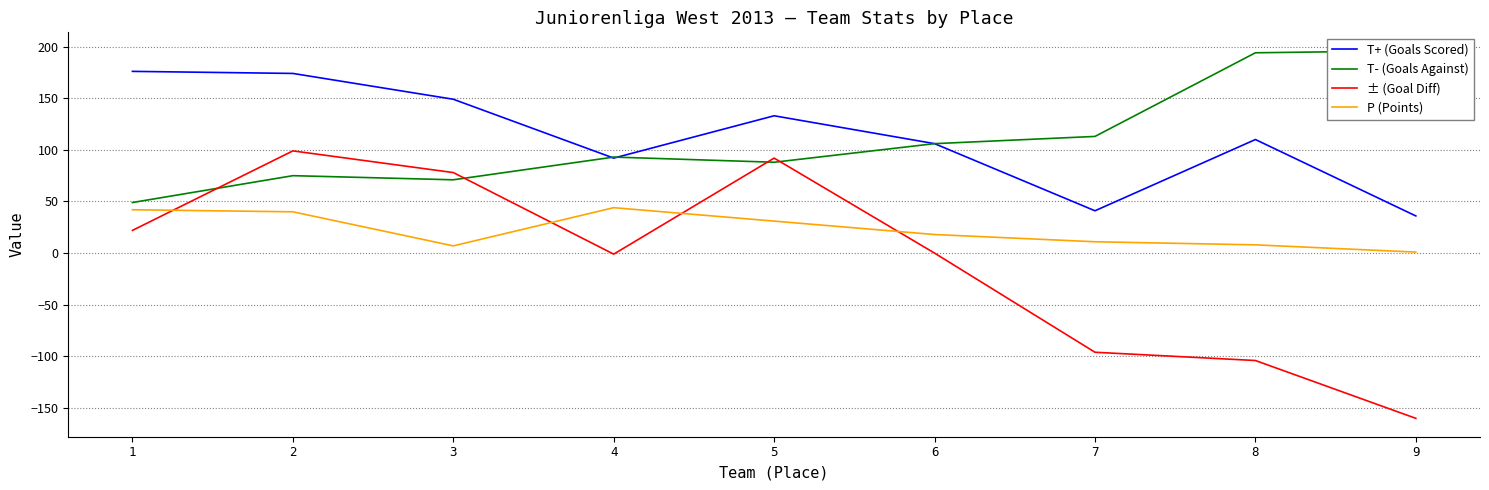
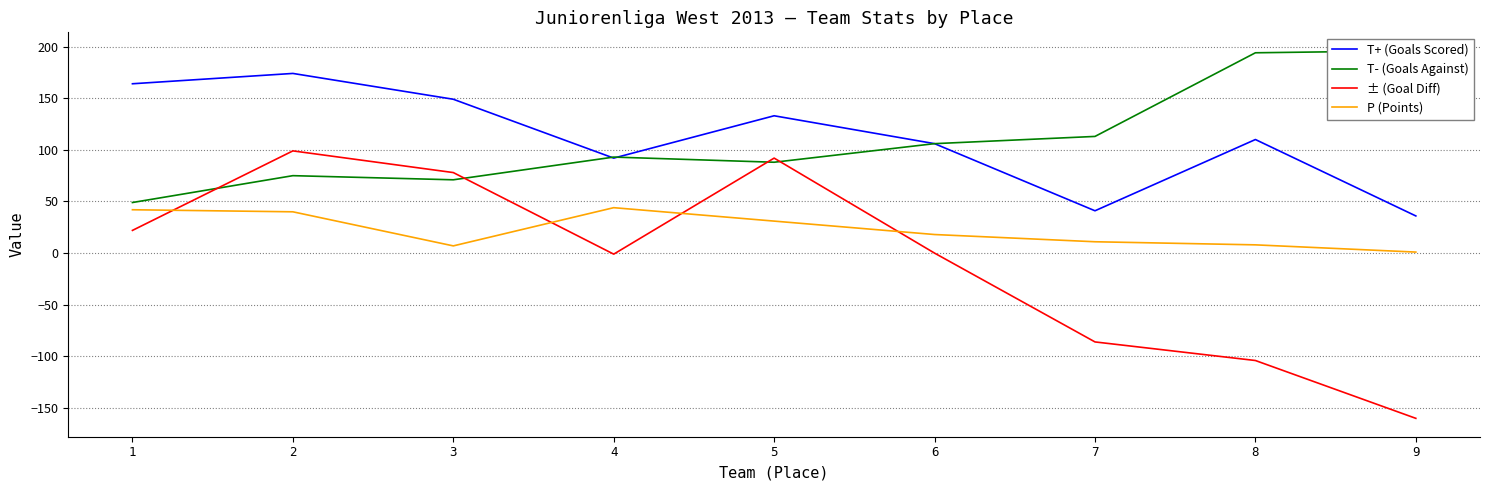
T+ (Goals Scored), 1: 176 -> 164
± (Goal Diff), 7: -96 -> -86
